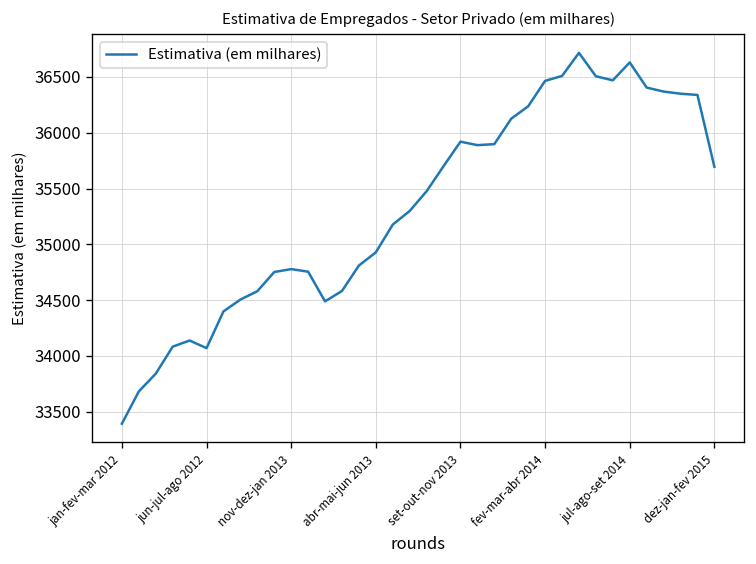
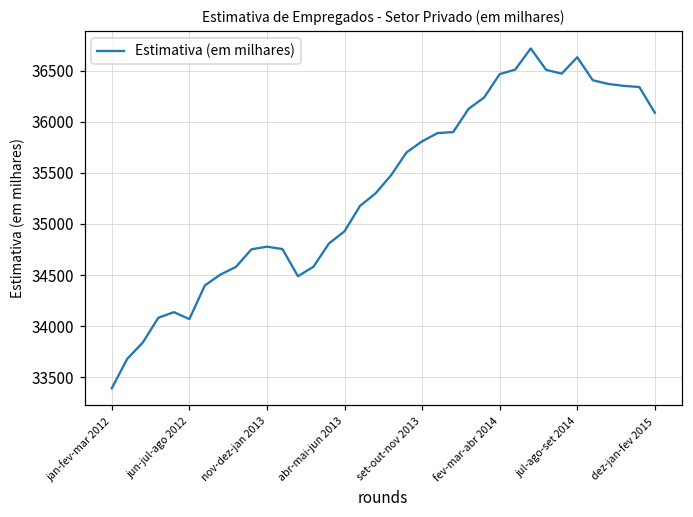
set-out-nov 2013: 35900 -> 35800
dez-jan-fev 2015: 35700 -> 36100
